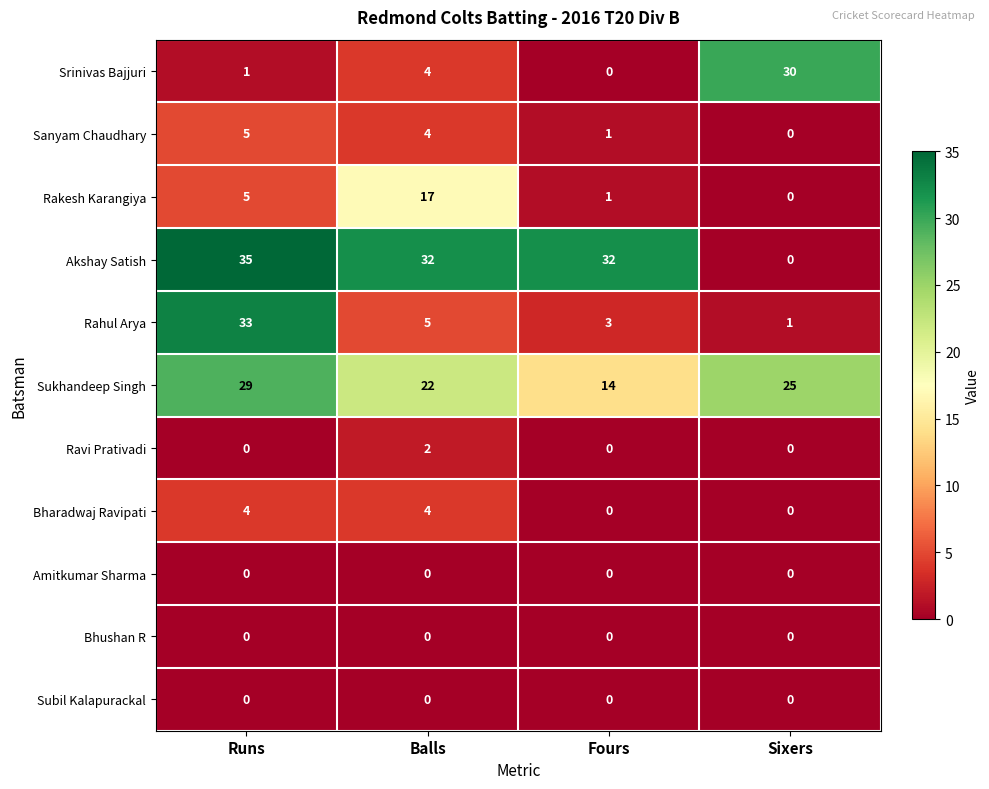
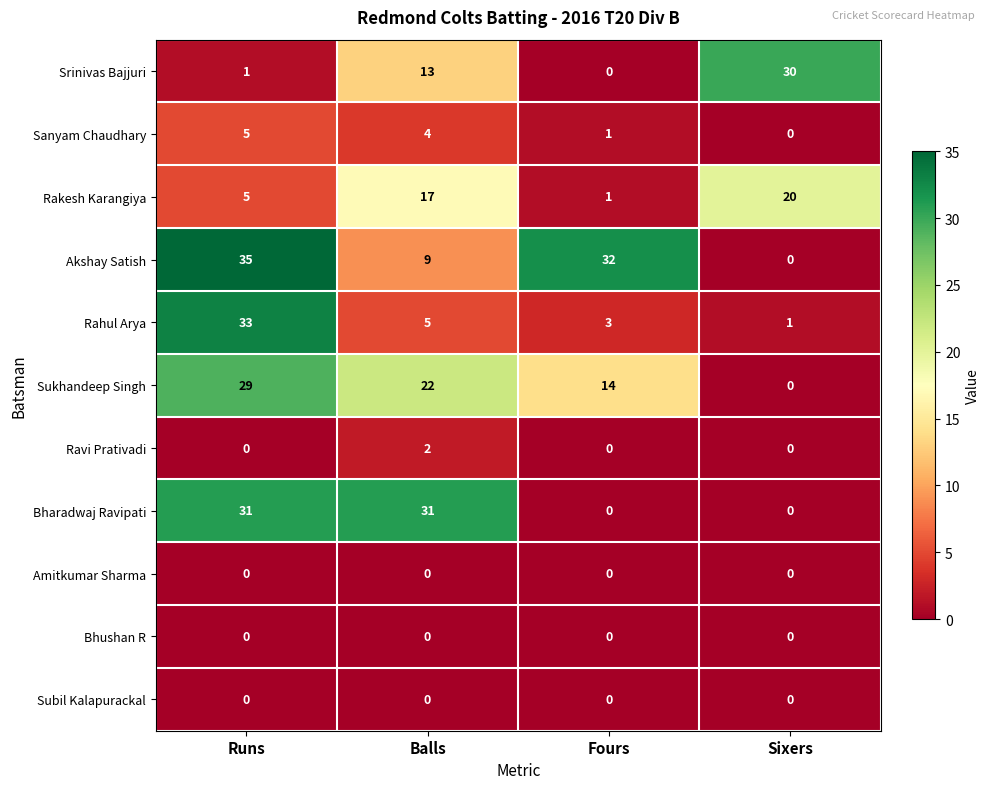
Srinivas Bajjuri, Balls: 4 -> 13
Rakesh Karangiya, Sixers: 0 -> 20
Akshay Satish, Balls: 32 -> 9
Sukhandeep Singh, Sixers: 25 -> 0
Bharadwaj Ravipati, Runs: 4 -> 31
Bharadwaj Ravipati, Balls: 4 -> 31
